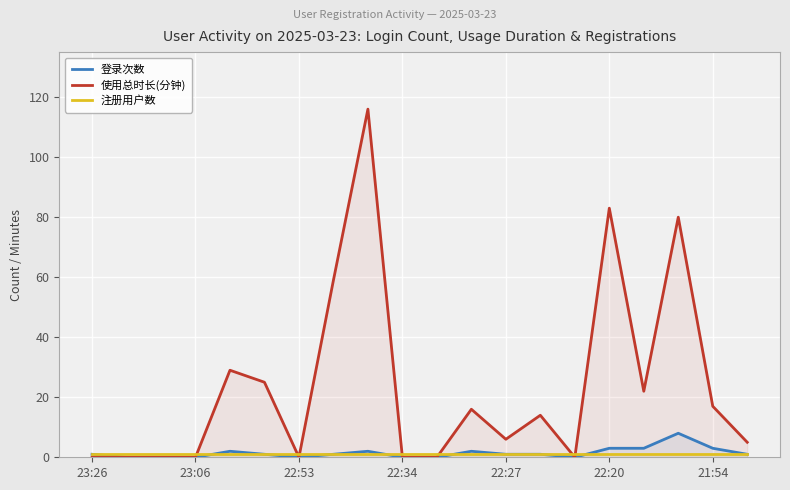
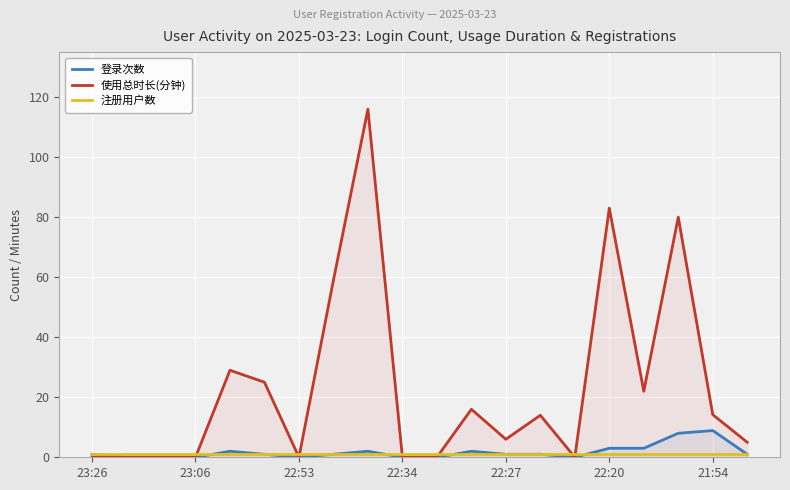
登录次数, 21:54: 3 -> 9
使用总时长(分钟), 21:54: 17 -> 14
